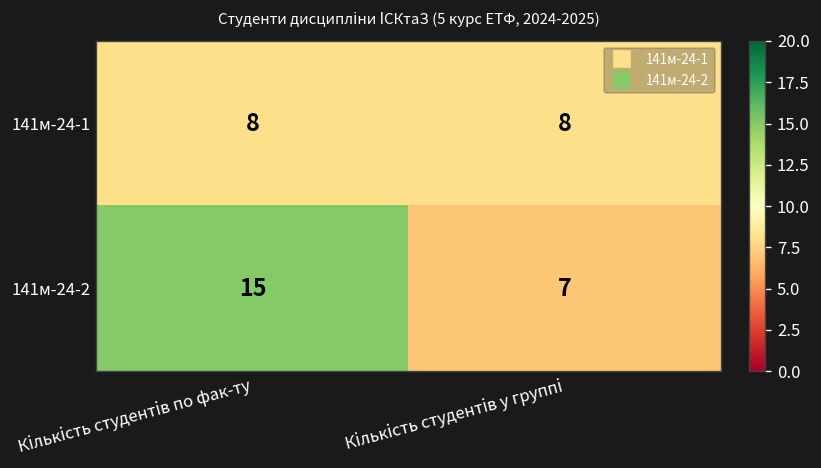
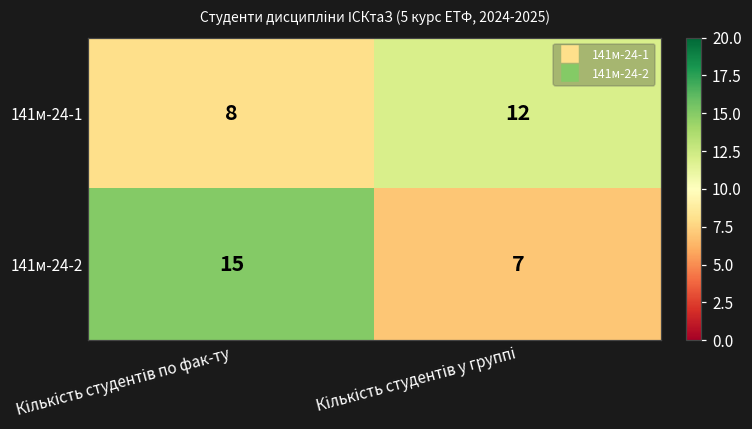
141м-24-1, Кількість студентів у группі: 8 -> 12
